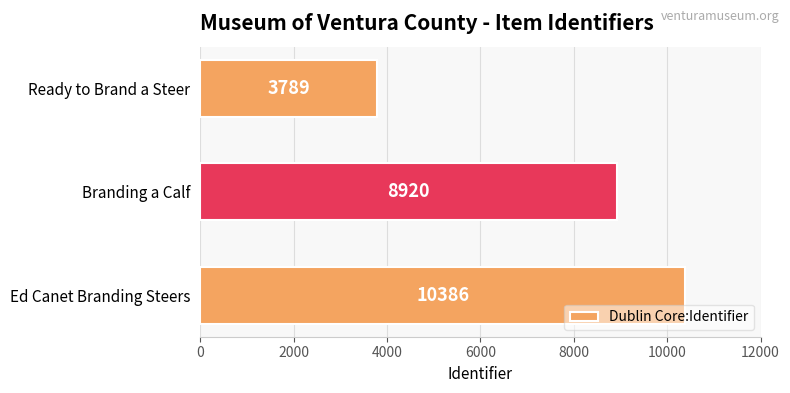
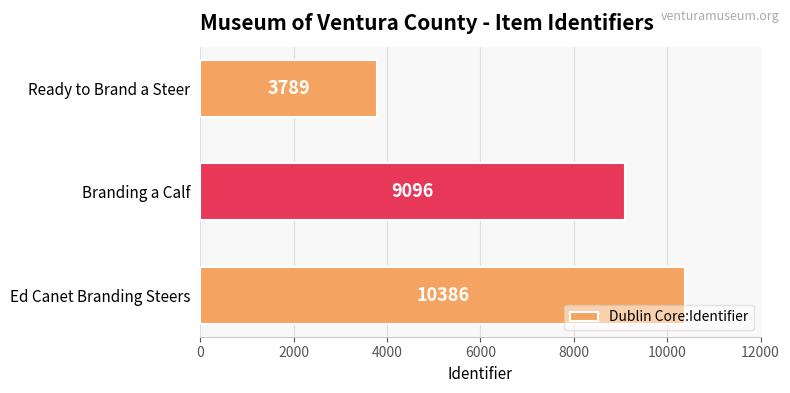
Branding a Calf: 8920 -> 9096
